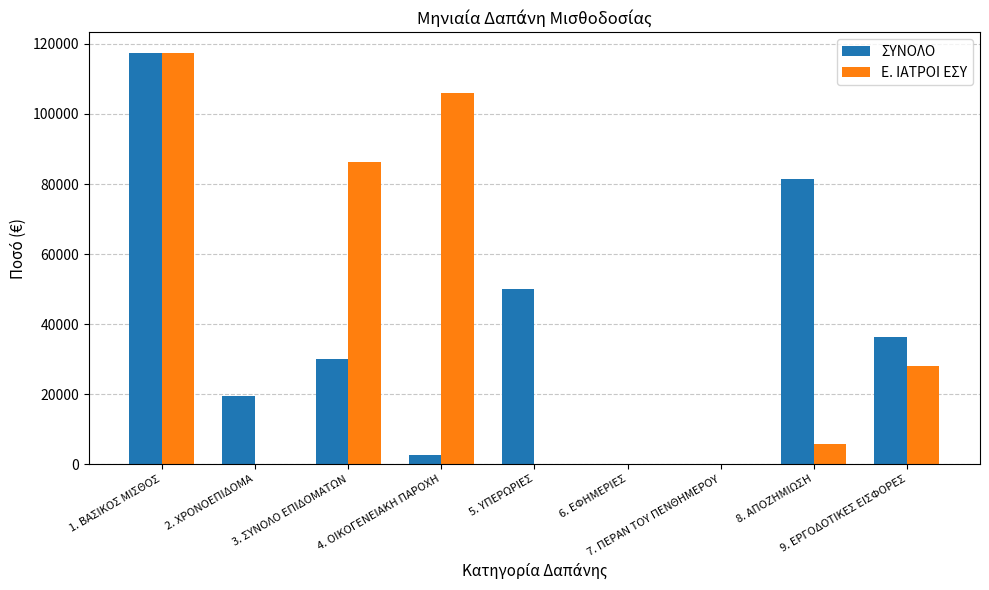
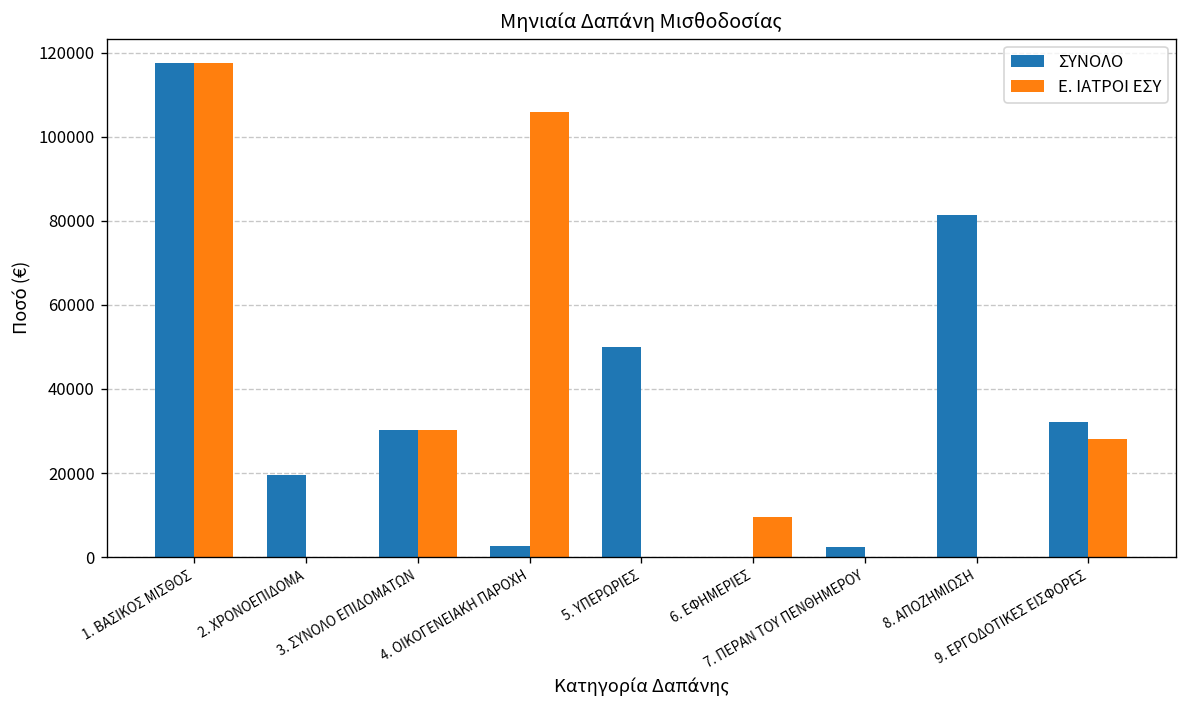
Ε. ΙΑΤΡΟΙ ΕΣΥ, 3. ΣΥΝΟΛΟ ΕΠΙΔΟΜΑΤΩΝ: 86000 -> 30000
Ε. ΙΑΤΡΟΙ ΕΣΥ, 6. ΕΦΗΜΕΡΙΕΣ: 0 -> 10000
ΣΥΝΟΛΟ, 7. ΠΕΡΑΝ ΤΟΥ ΠΕΝΘΗΜΕΡΟΥ: 0 -> 2000
Ε. ΙΑΤΡΟΙ ΕΣΥ, 8. ΑΠΟΖΗΜΙΩΣΗ: 6000 -> 0
ΣΥΝΟΛΟ, 9. ΕΡΓΟΔΟΤΙΚΕΣ ΕΙΣΦΟΡΕΣ: 36000 -> 32000
